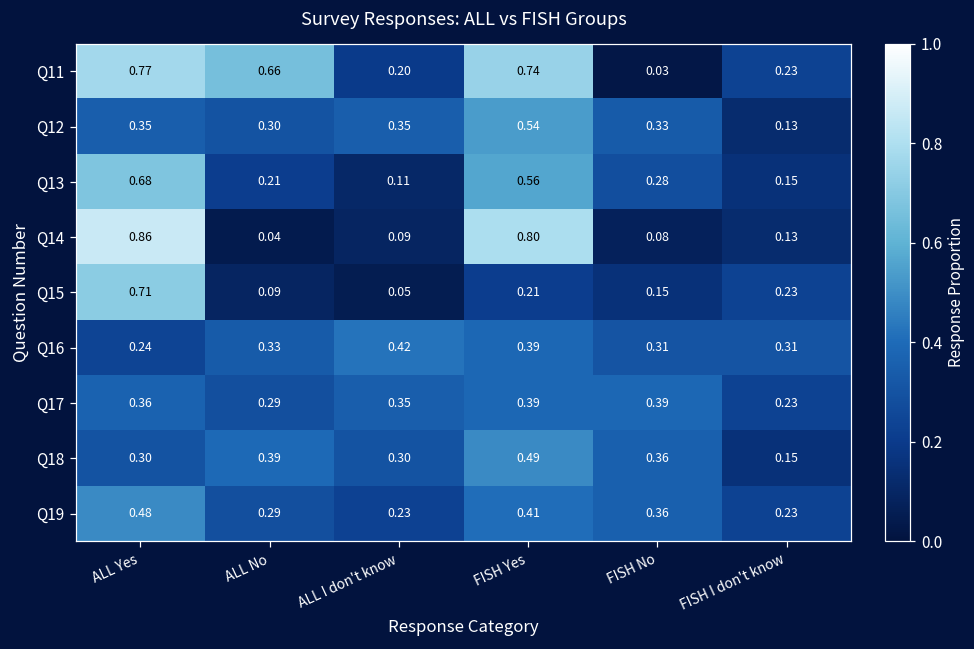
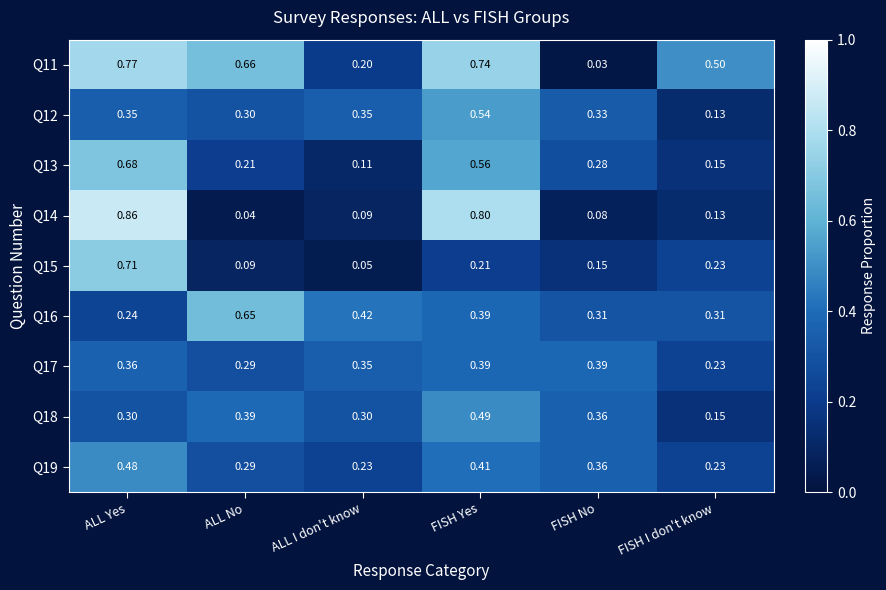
Q11, FISH I don't know: 0.23 -> 0.50
Q16, ALL No: 0.33 -> 0.65
